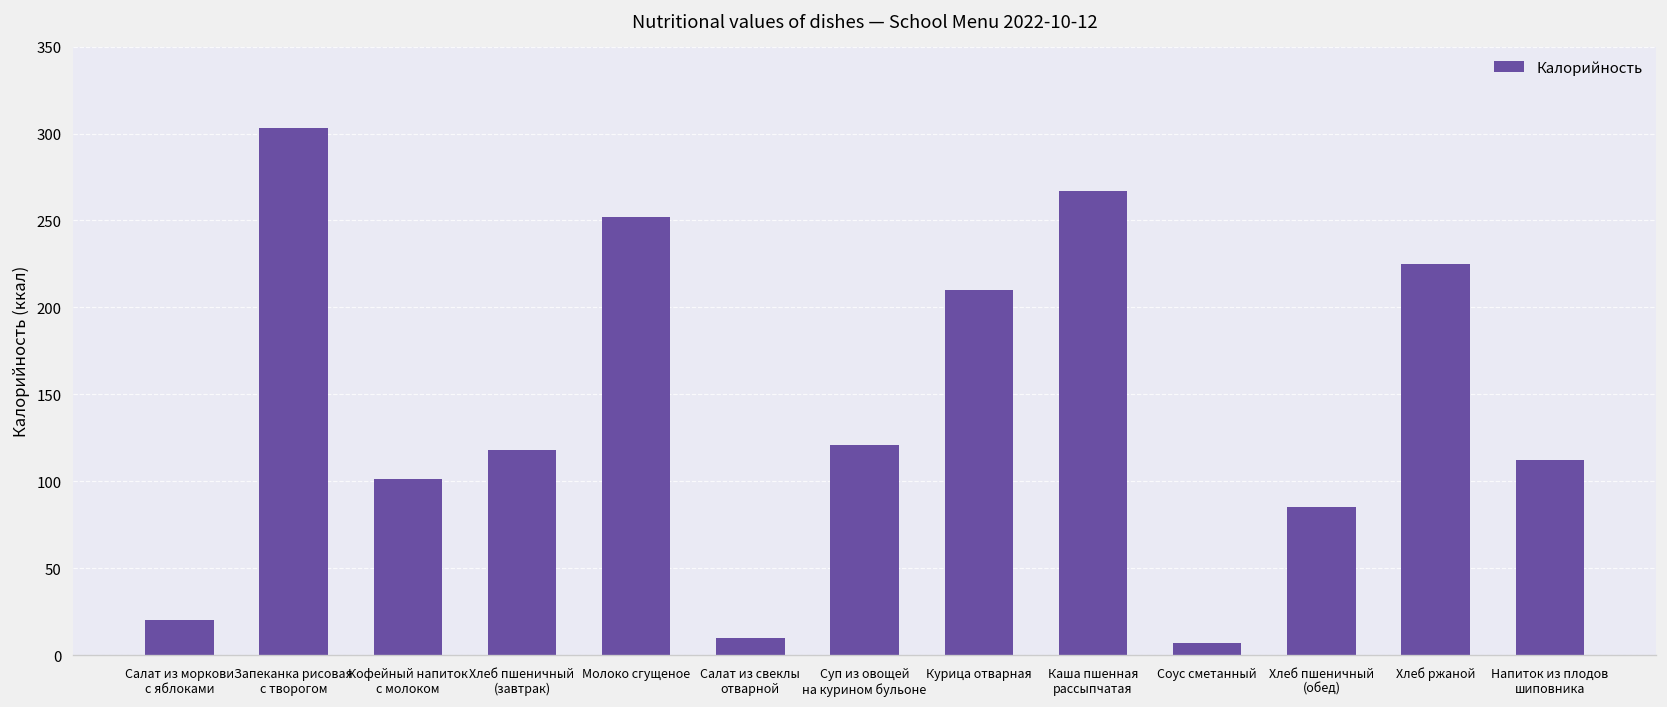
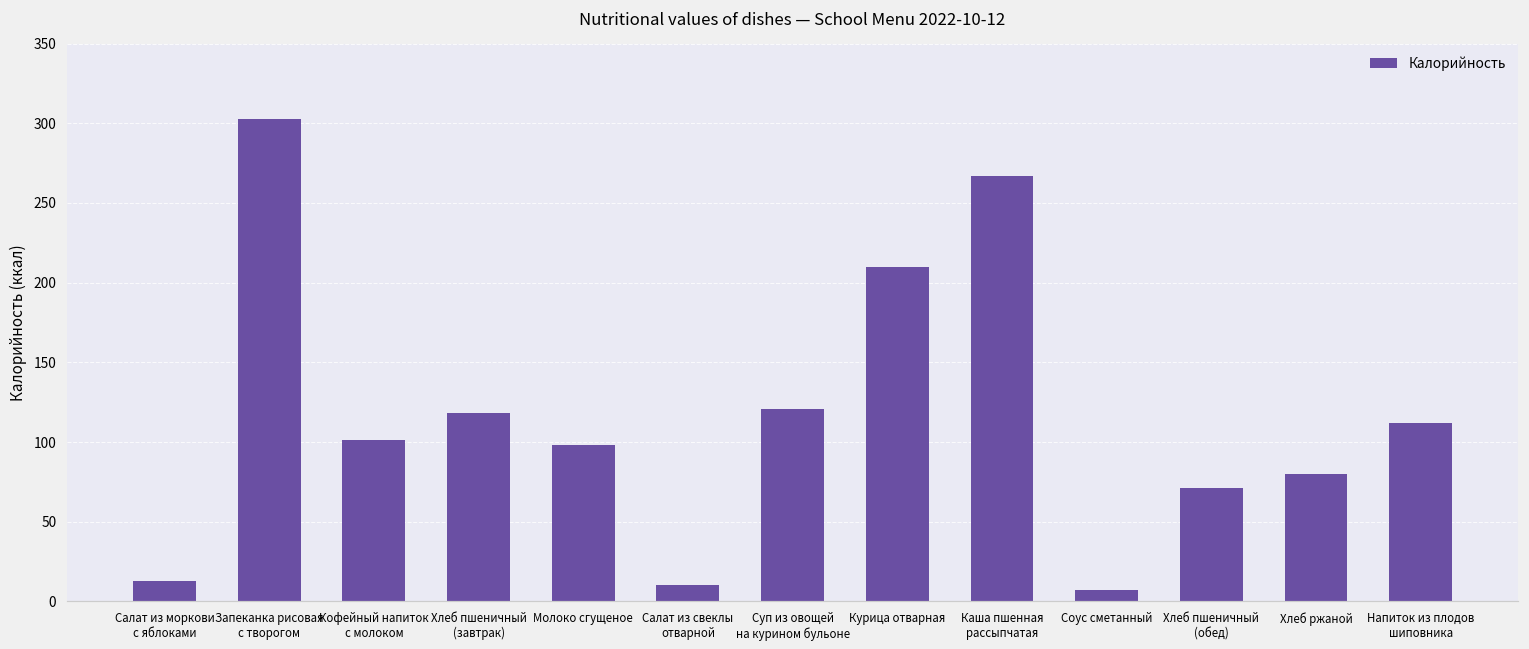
Салат из моркови с яблоками: 20 -> 13
Молоко сгущеное: 252 -> 98
Хлеб пшеничный (обед): 85 -> 71
Хлеб ржаной: 225 -> 80
